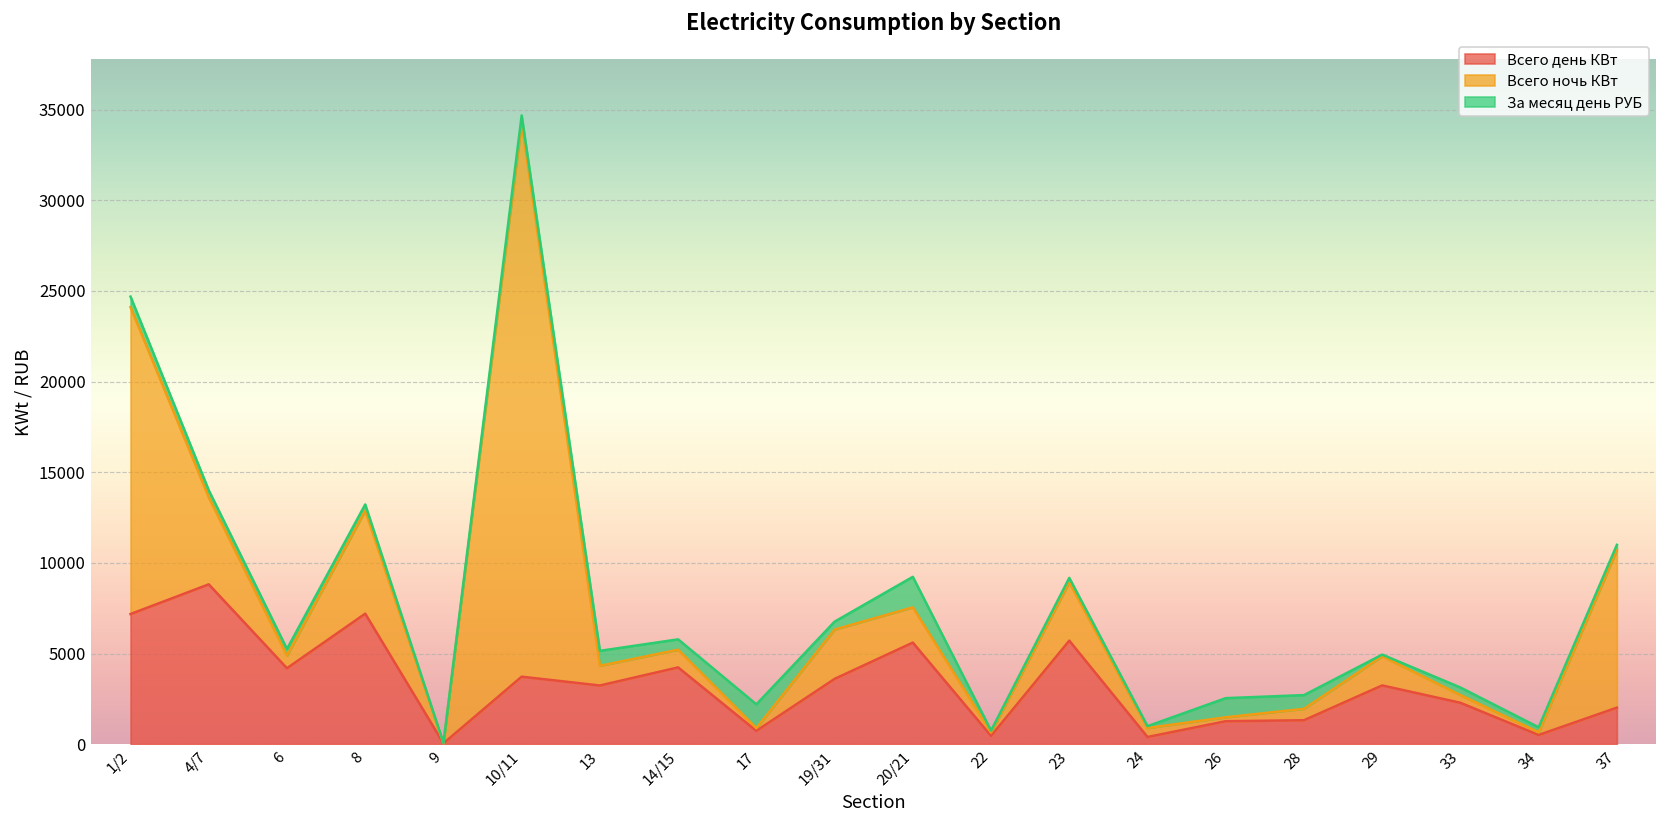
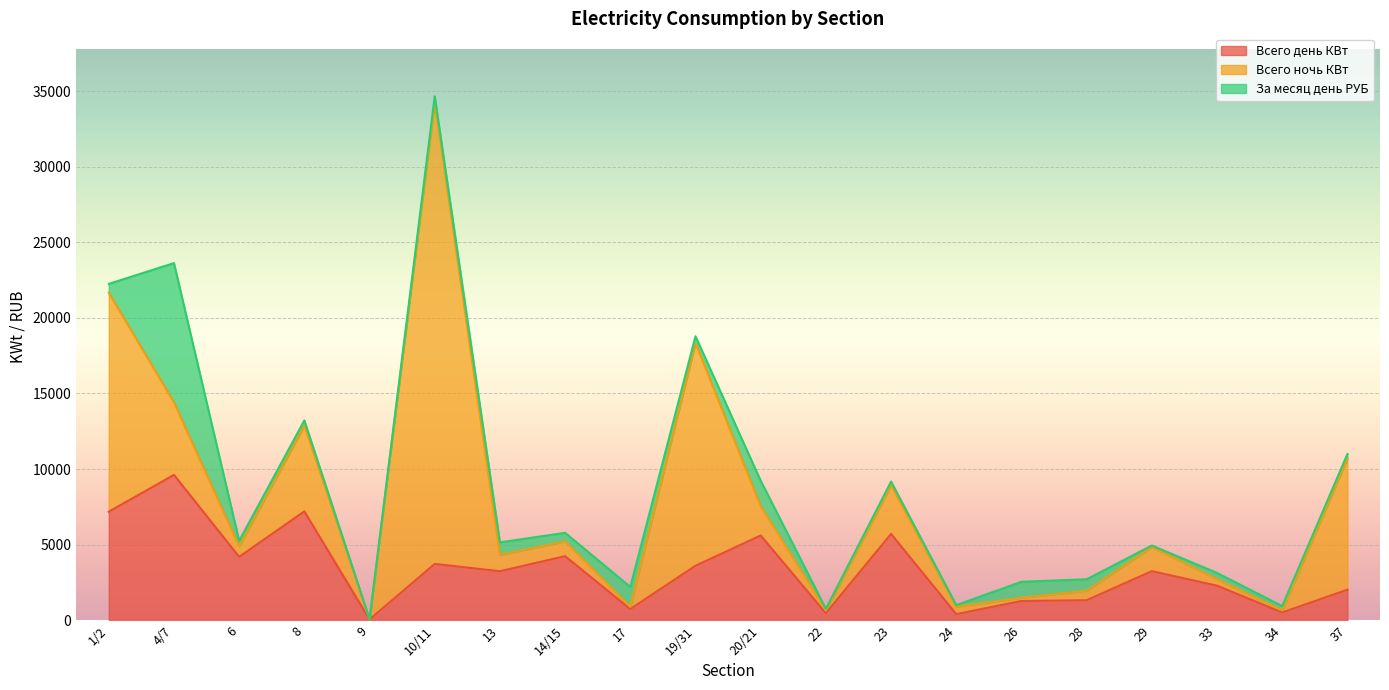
Всего ночь КВт, 1/2: 16900 -> 14500
Всего день КВт, 4/7: 8800 -> 9600
За месяц день РУБ, 4/7: 400 -> 9200
Всего ночь КВт, 19/31: 2700 -> 14700
